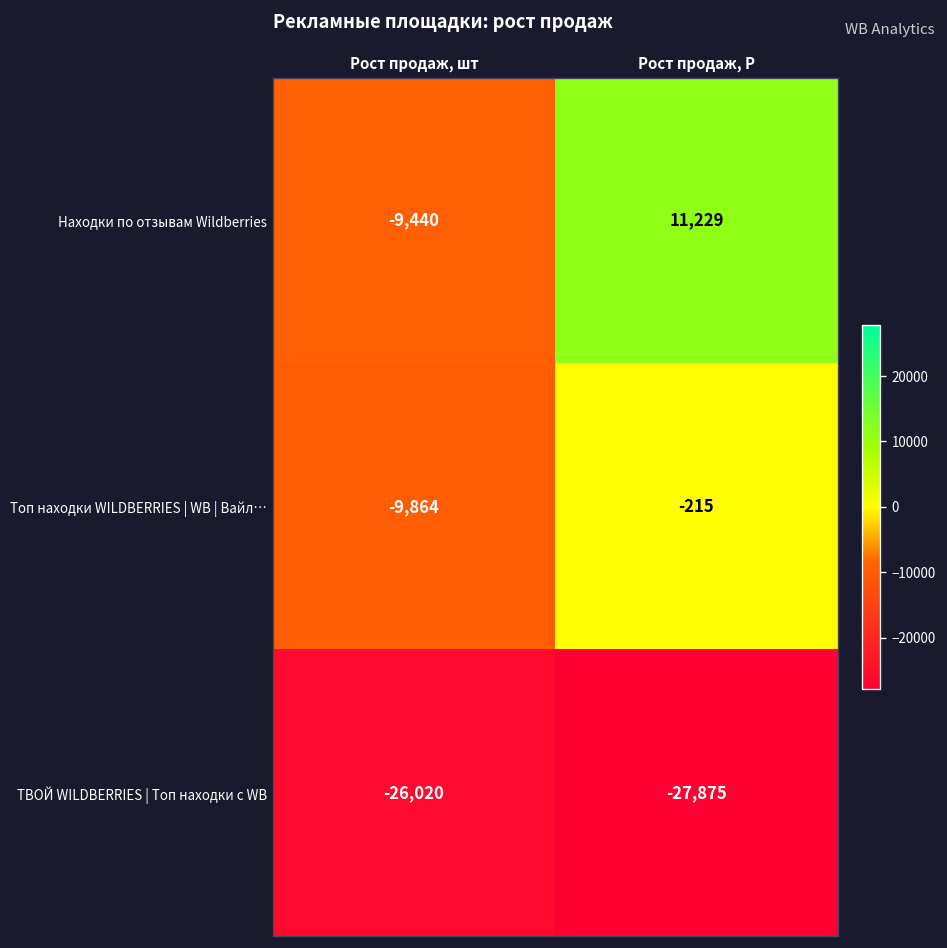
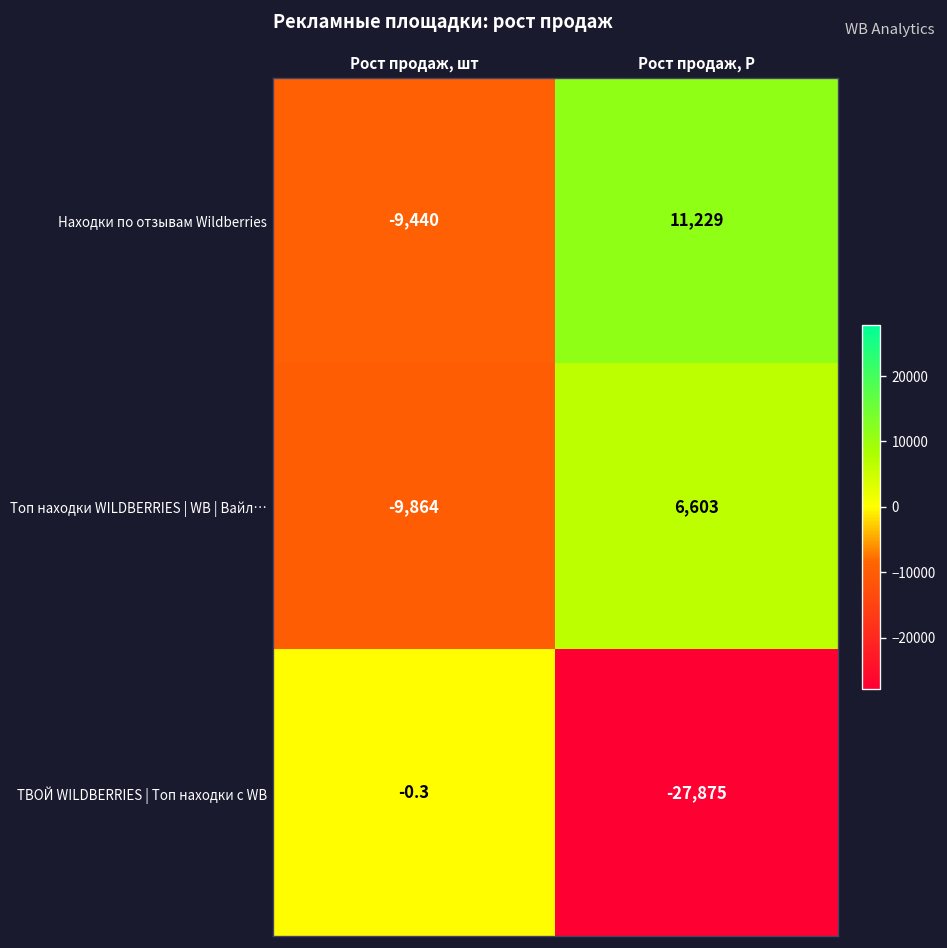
Топ находки WILDBERRIES | WB | Вайл…, Рост продаж, Р: -215 -> 6,603
ТВОЙ WILDBERRIES | Топ находки с WB, Рост продаж, шт: -26,020 -> -0.3
